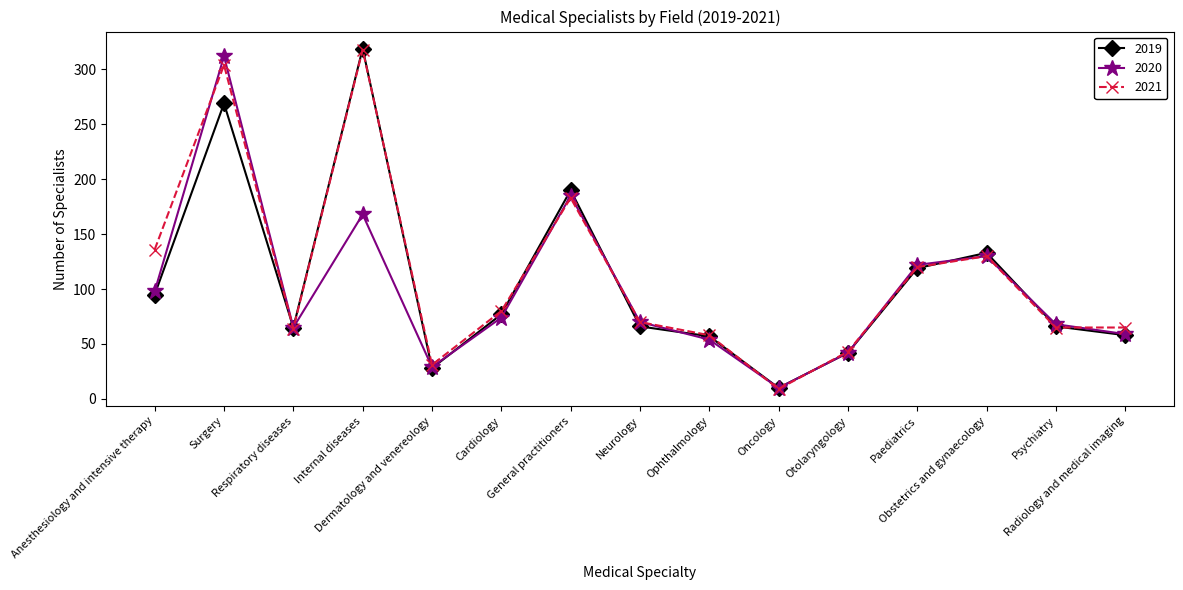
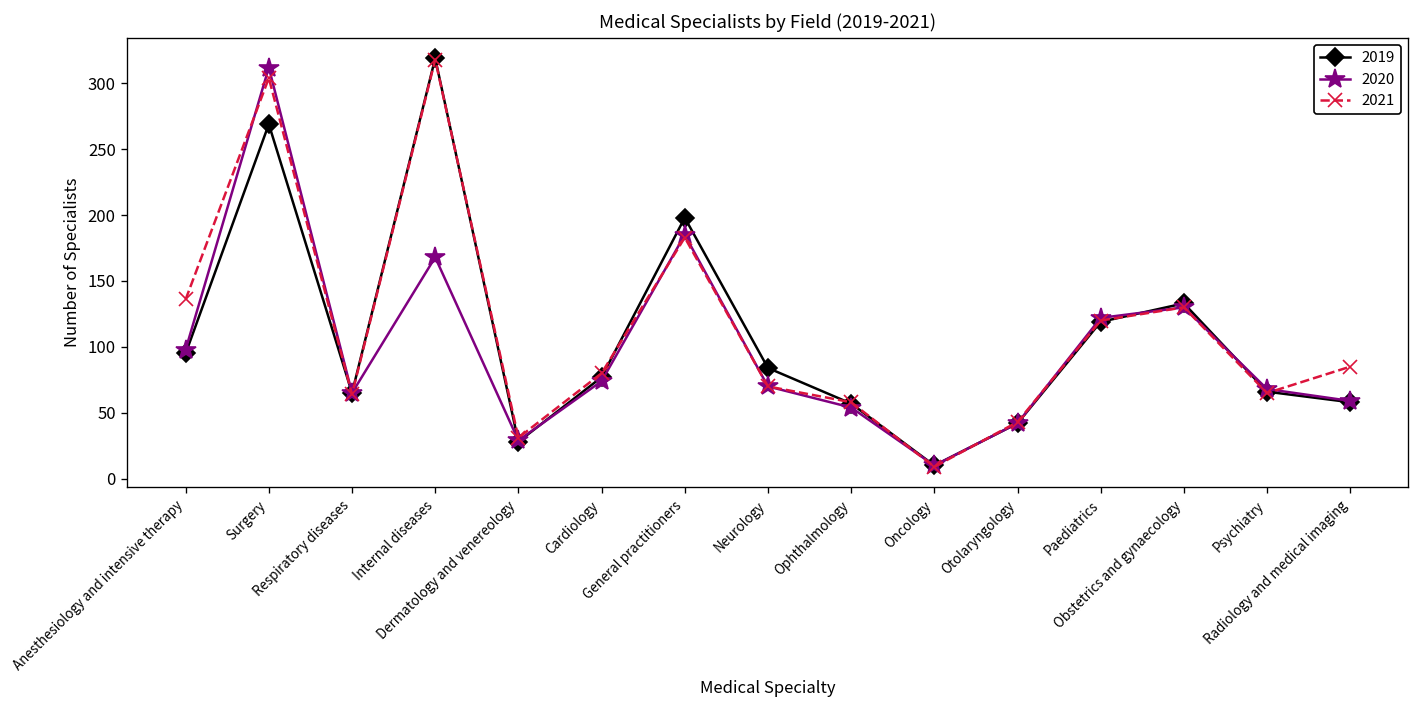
2019, General practitioners: 190 -> 198
2019, Neurology: 66 -> 84
2021, Radiology and medical imaging: 65 -> 85
